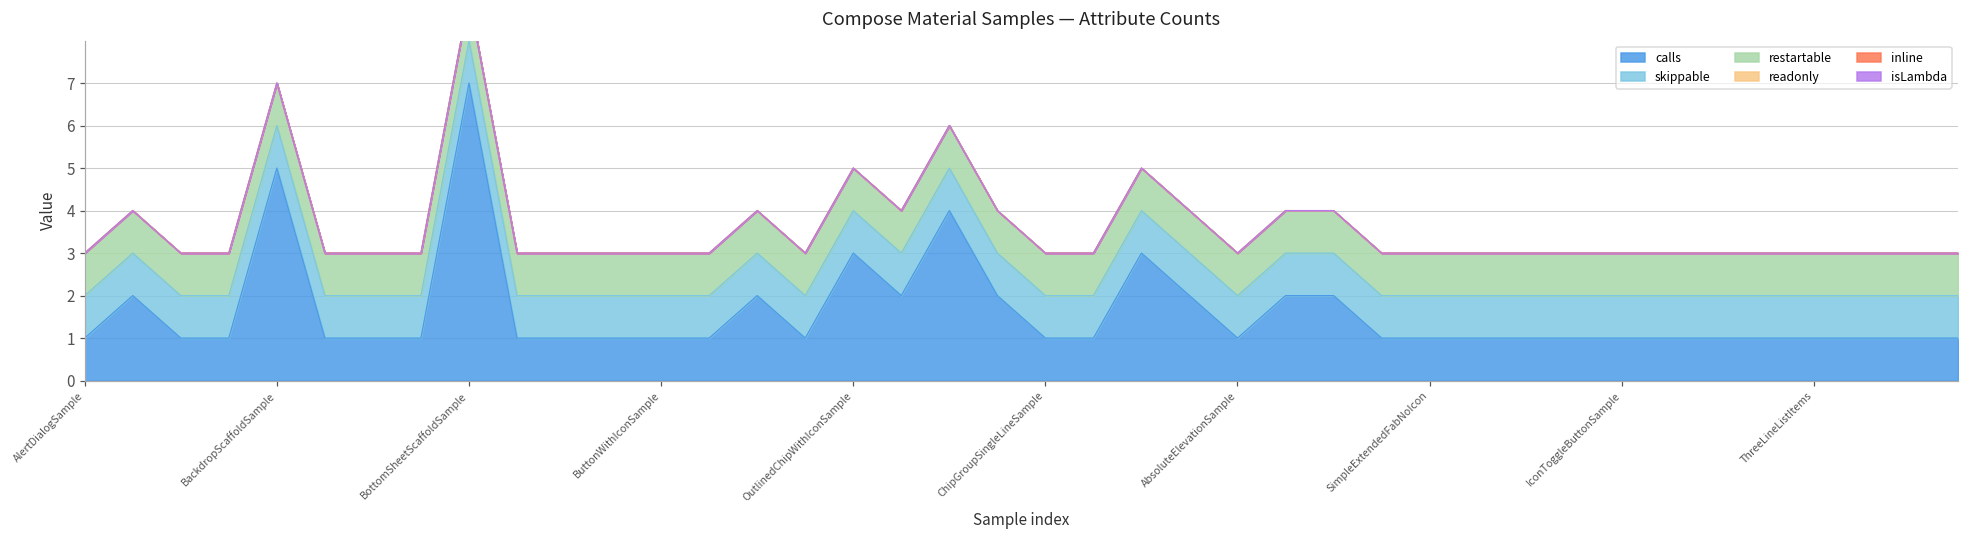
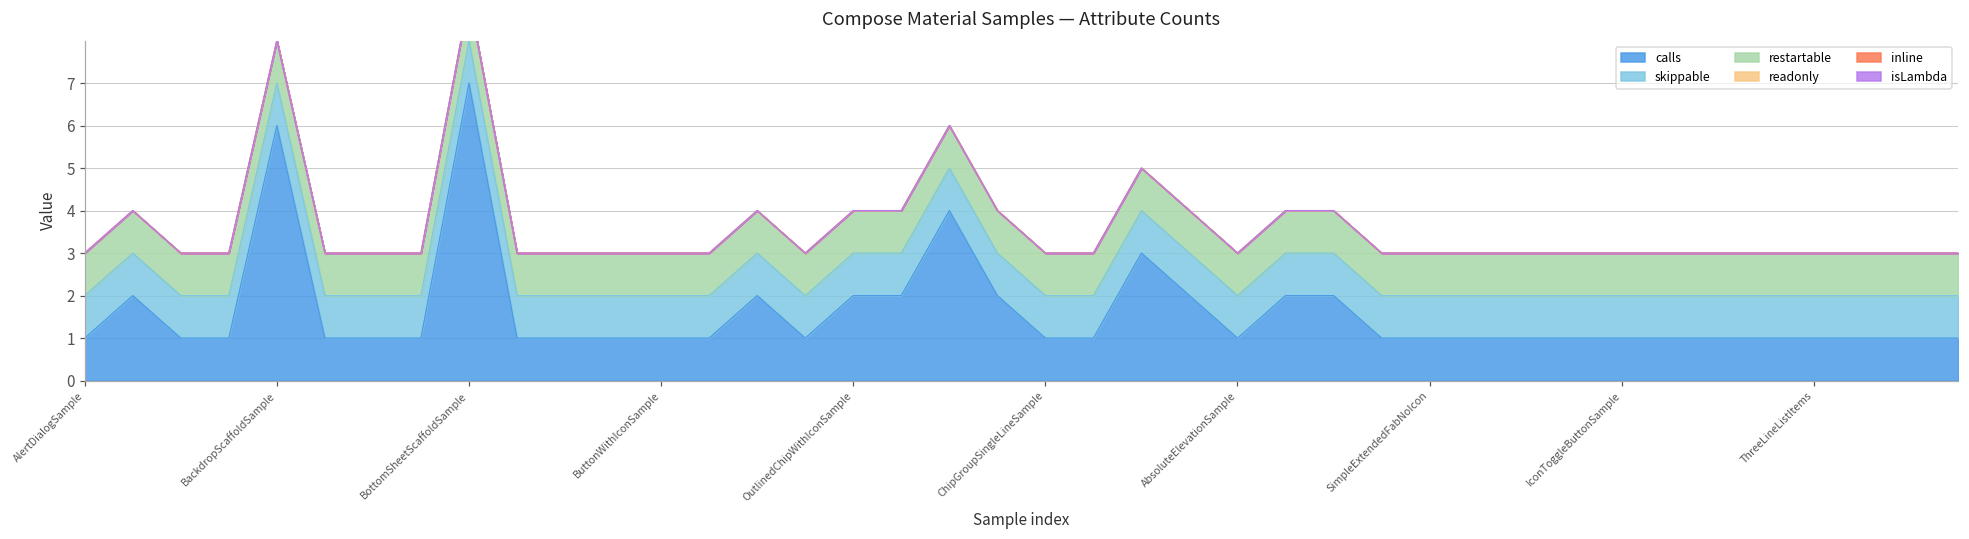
calls, BackdropScaffoldSample: 5 -> 6
calls, OutlinedChipWithIconSample: 3 -> 2
